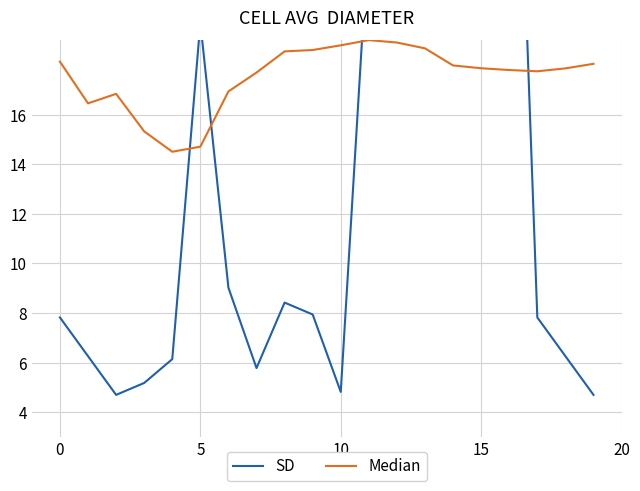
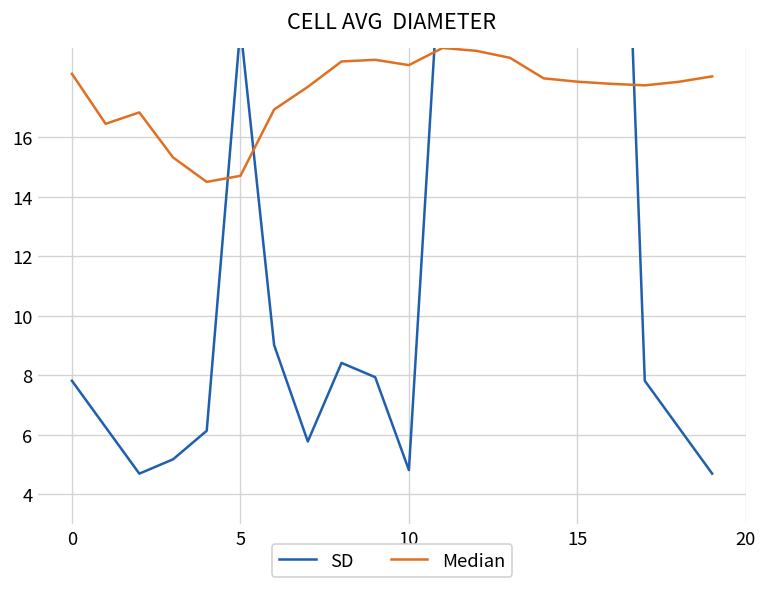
Median, 10: 18.8 -> 18.4
